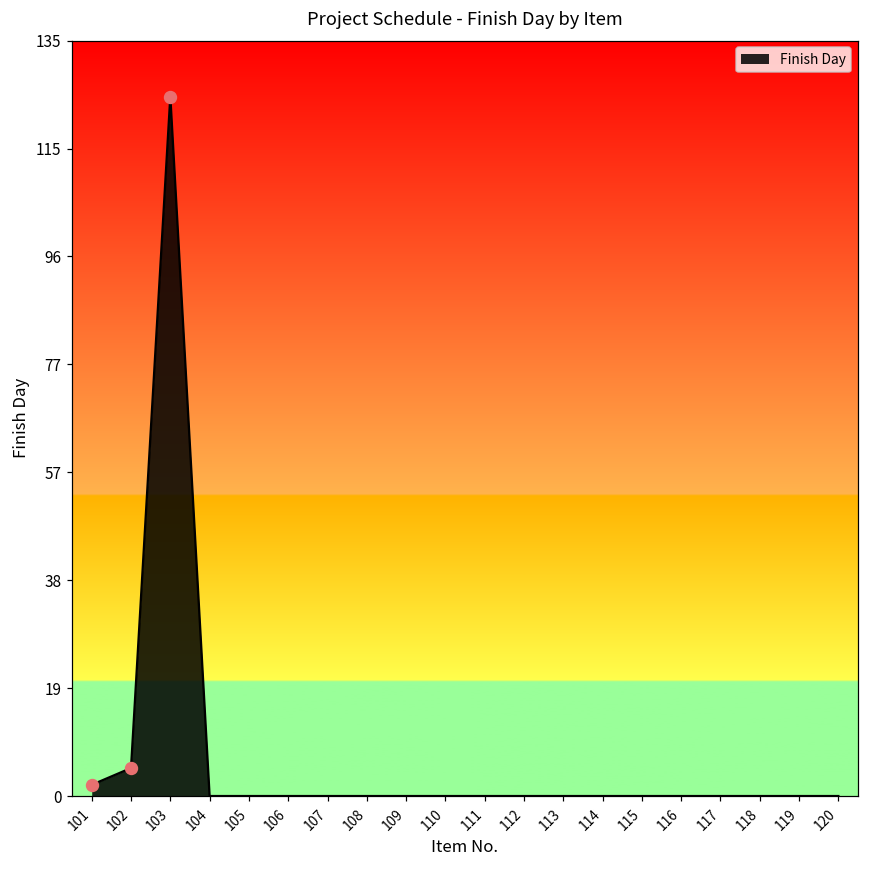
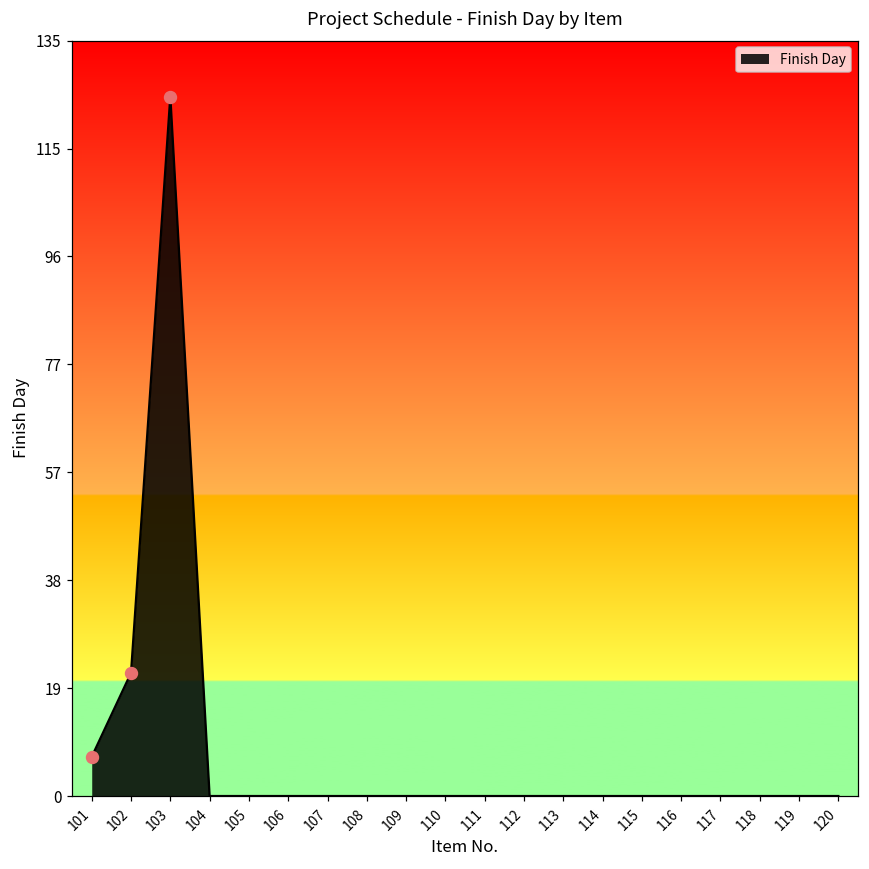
Finish Day, 101: 2 -> 7
Finish Day, 102: 5 -> 22
